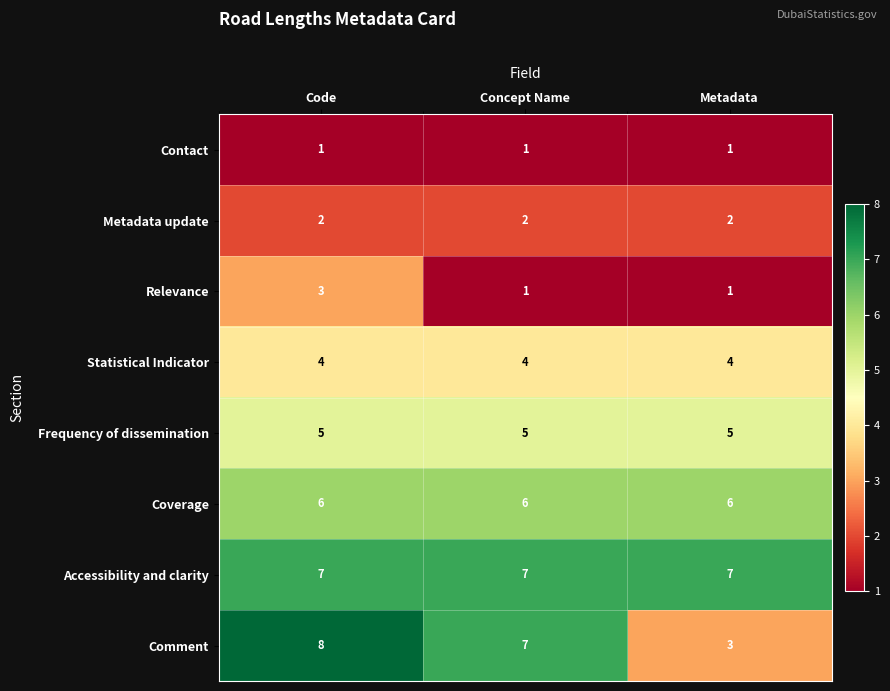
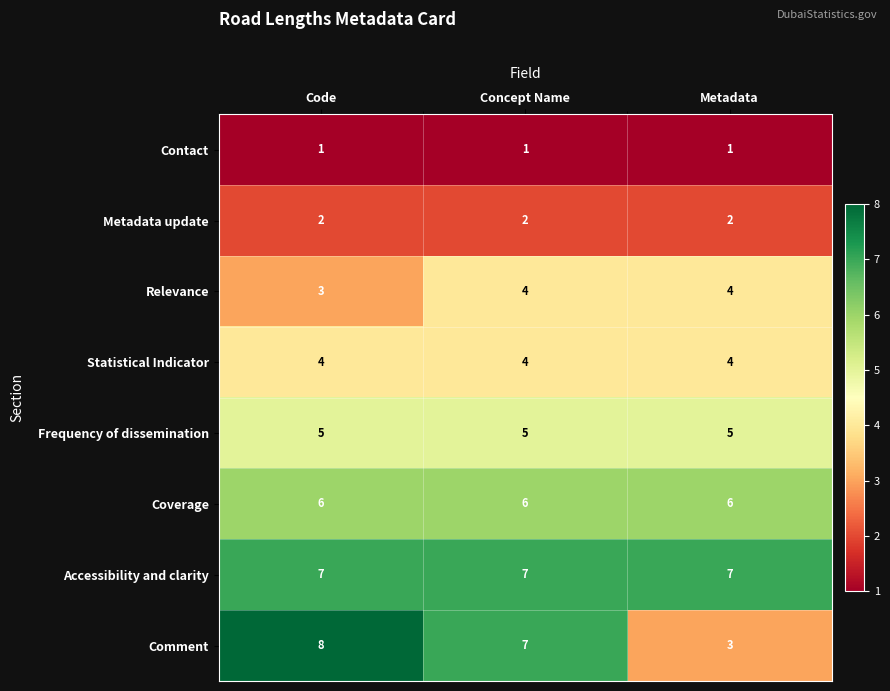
Relevance, Concept Name: 1 -> 4
Relevance, Metadata: 1 -> 4
